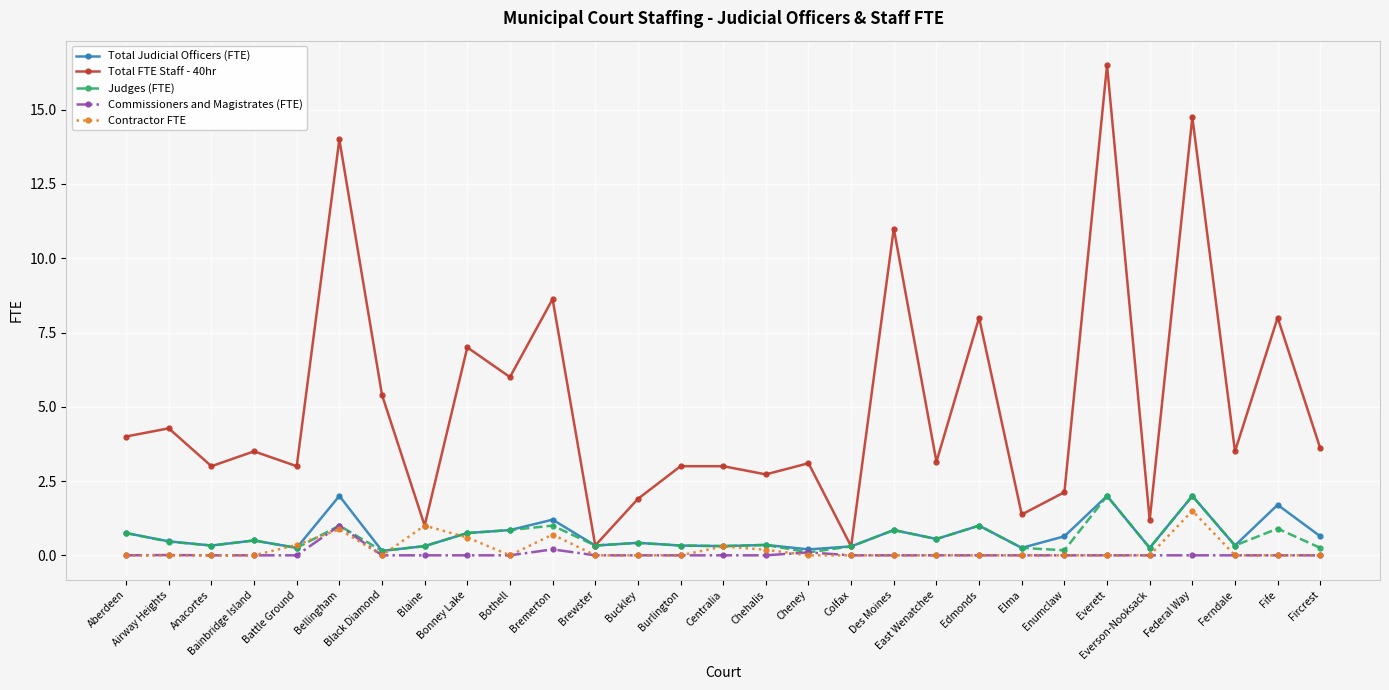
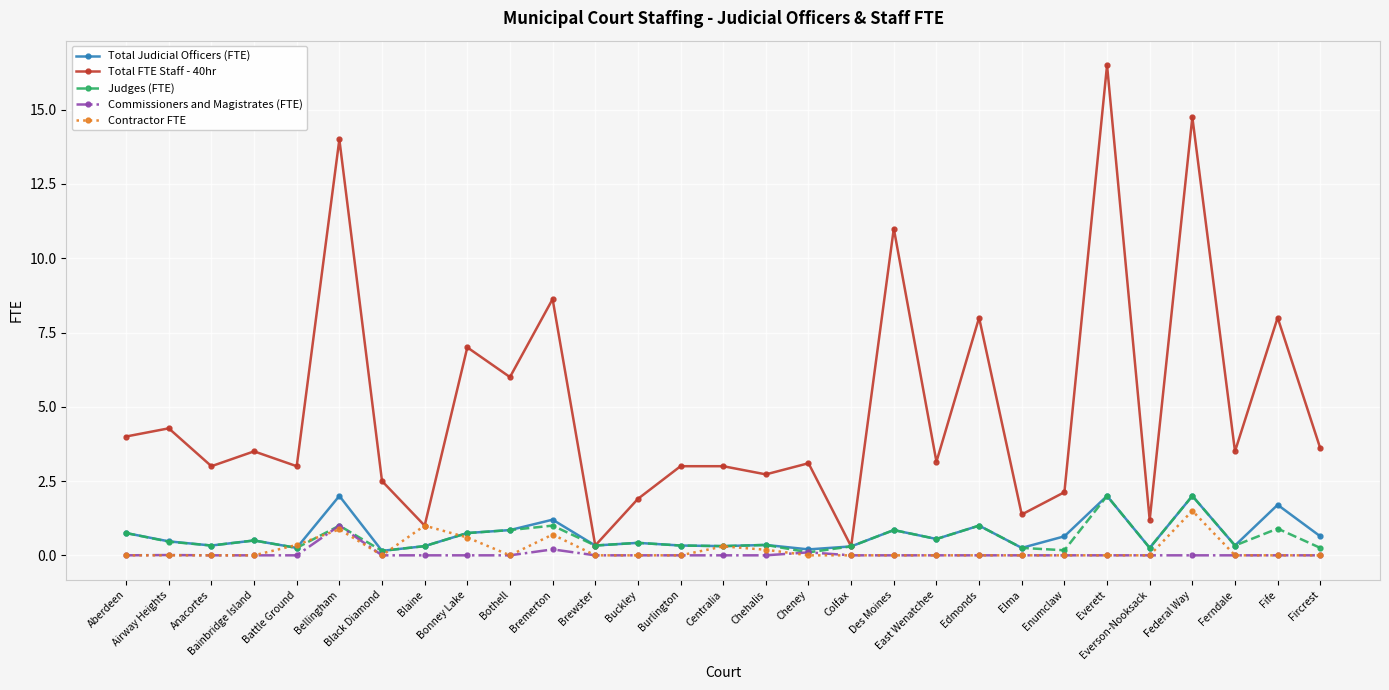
Total FTE Staff - 40hr, Black Diamond: 5.4 -> 2.5
